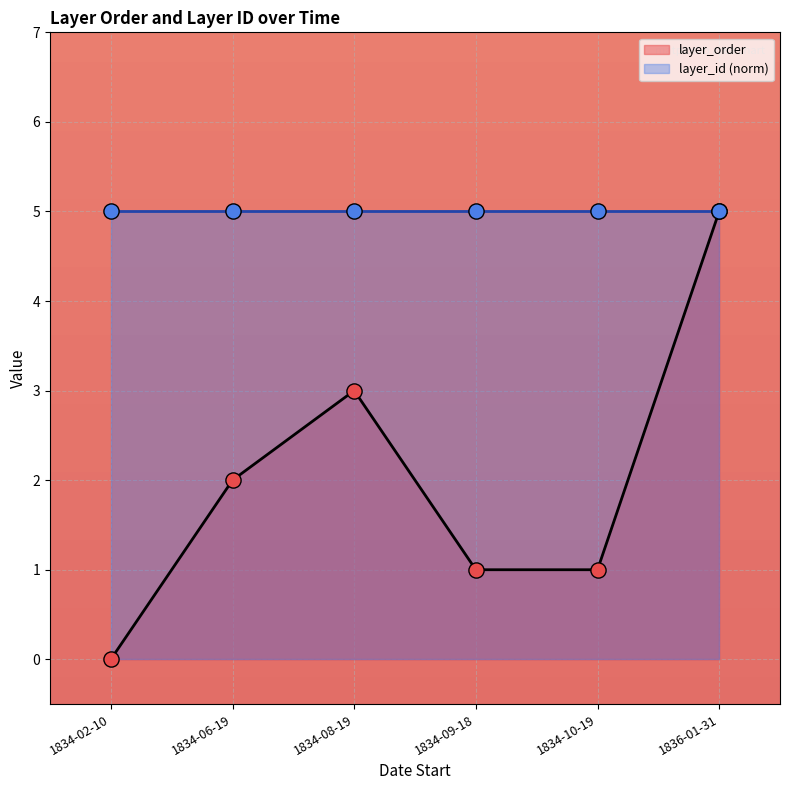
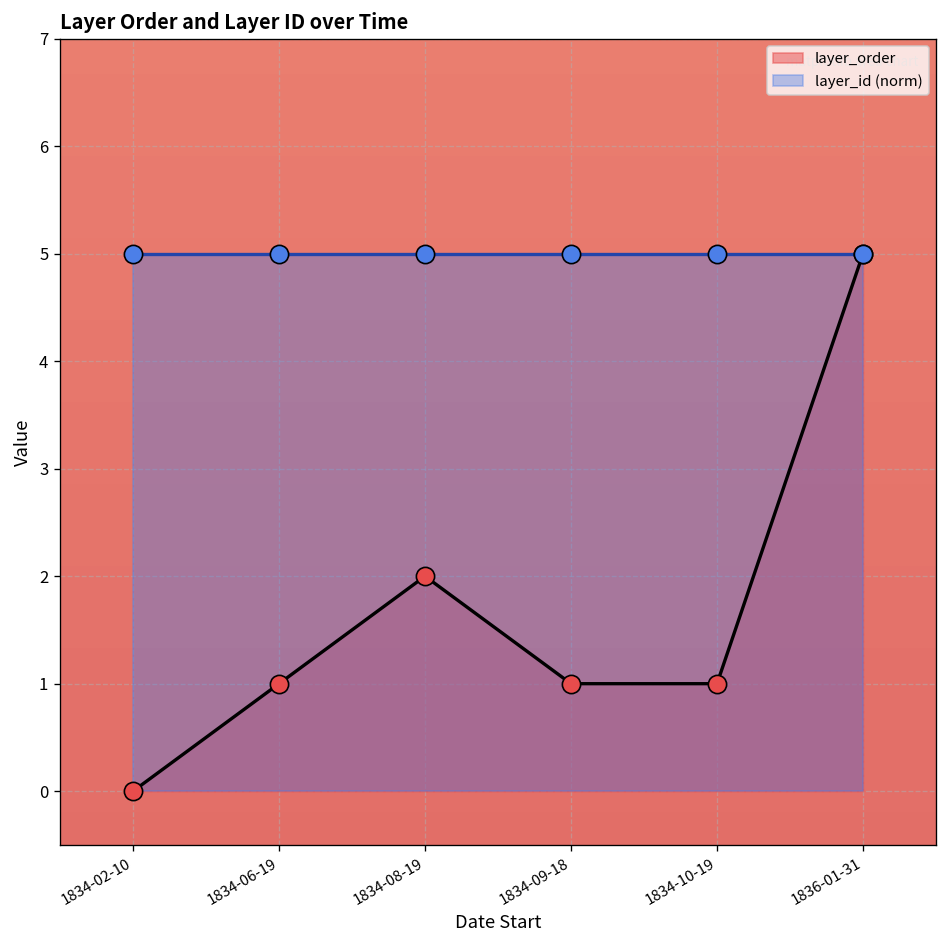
layer_order, 1834-06-19: 2 -> 1
layer_order, 1834-08-19: 3 -> 2
